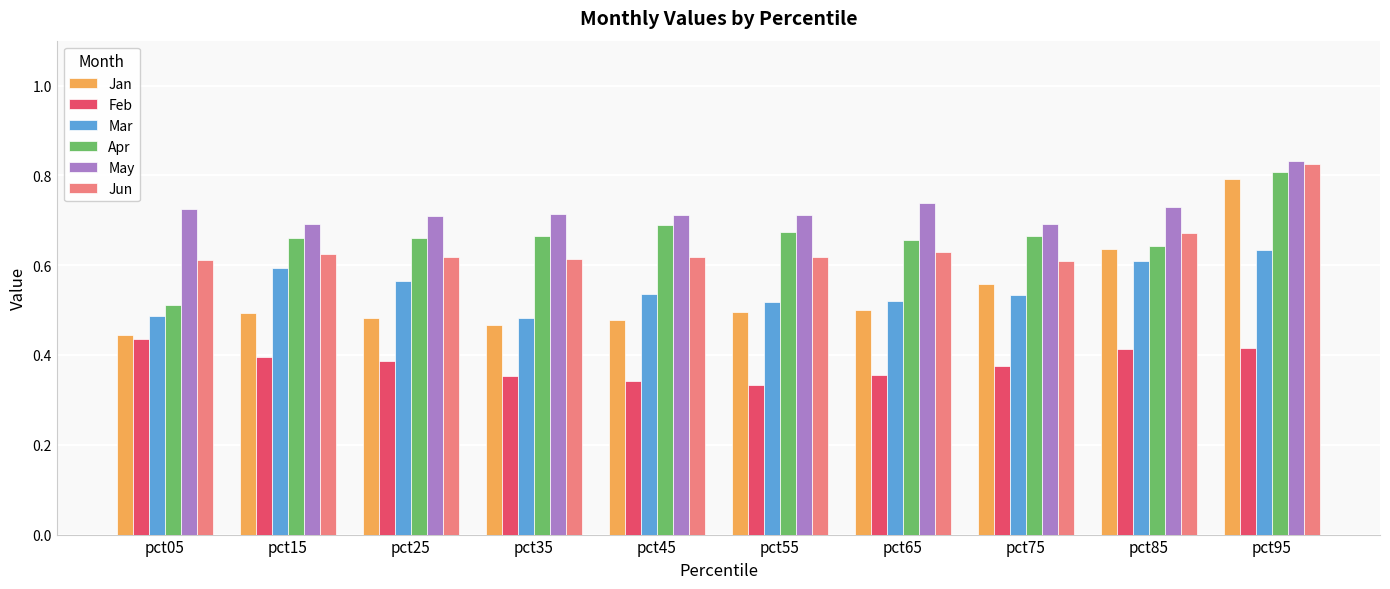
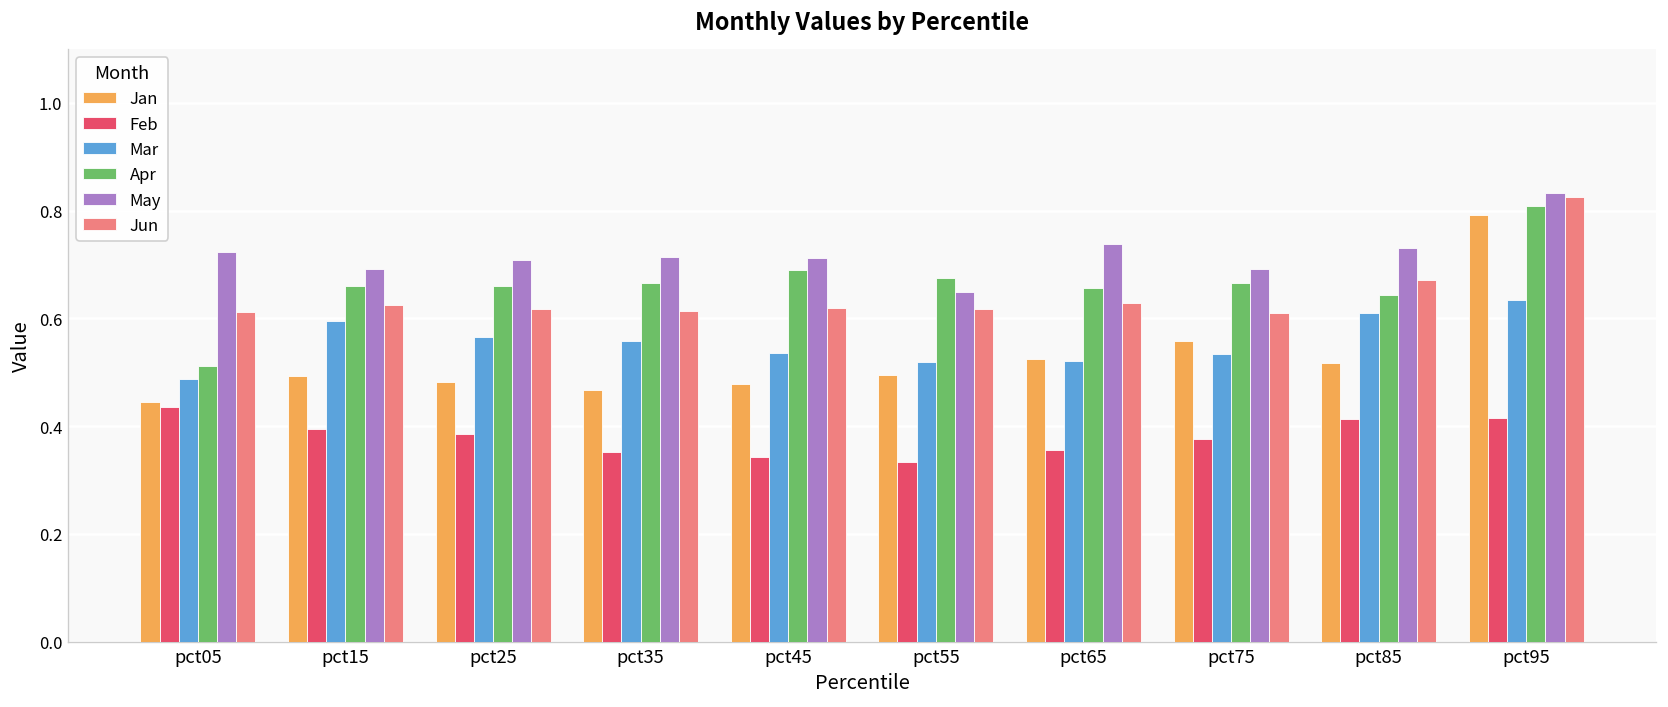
Mar, pct35: 0.48 -> 0.56
May, pct55: 0.71 -> 0.65
Jan, pct65: 0.50 -> 0.53
Jan, pct85: 0.64 -> 0.52
